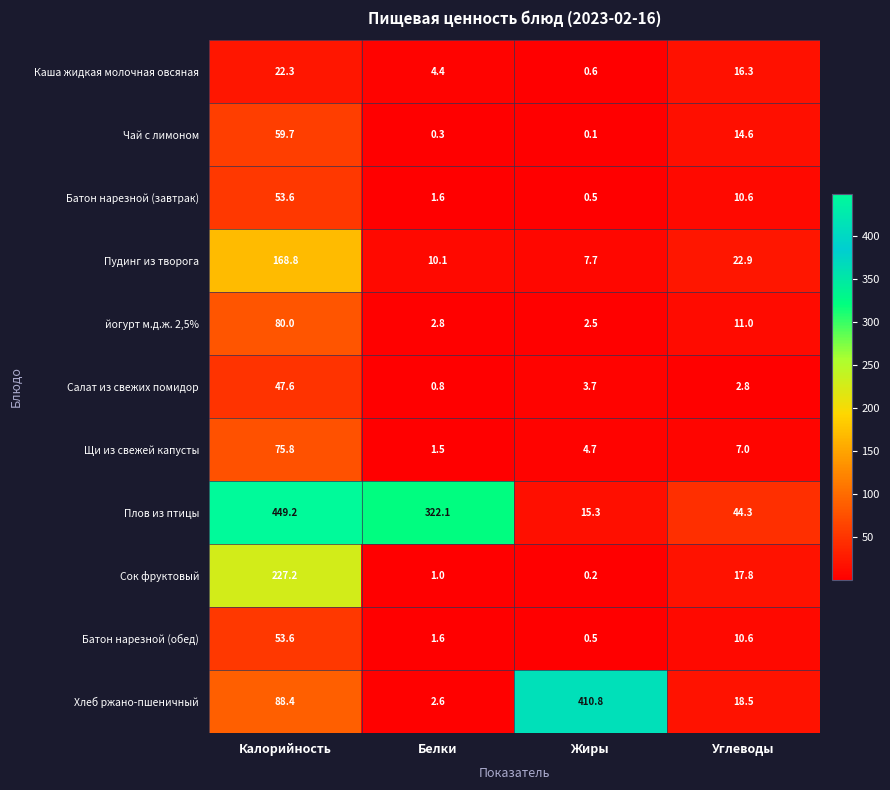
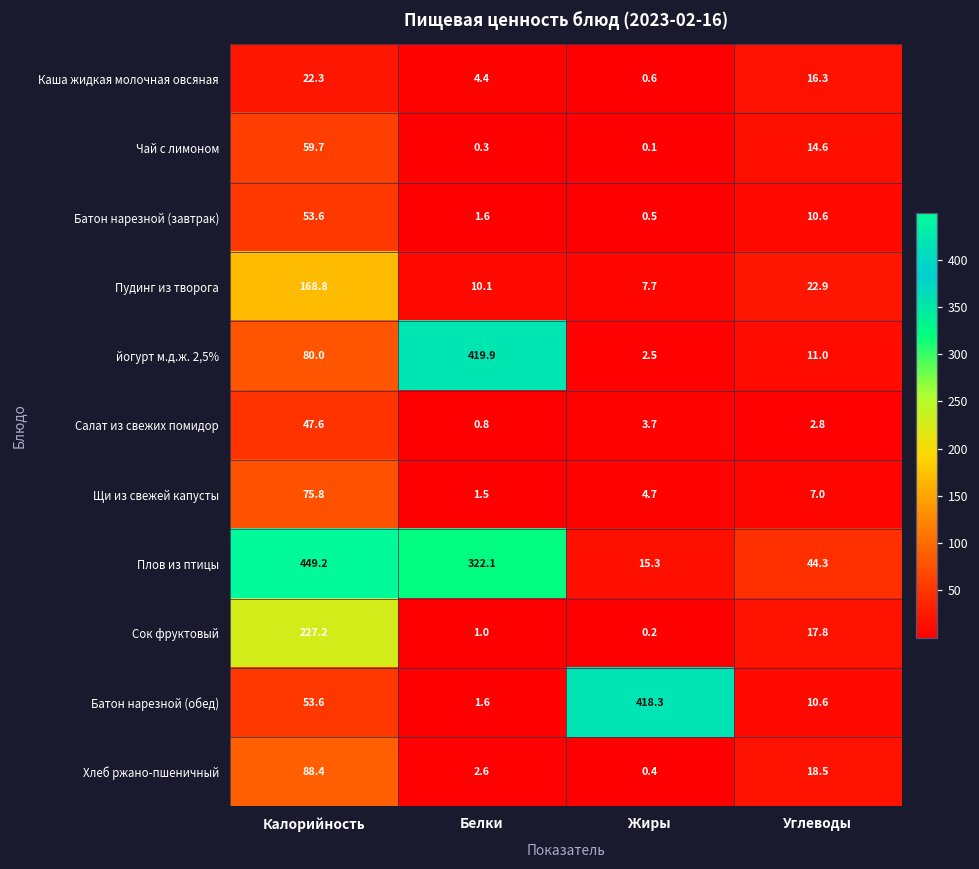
йогурт м.д.ж. 2,5%, Белки: 2.8 -> 419.9
Батон нарезной (обед), Жиры: 0.5 -> 418.3
Хлеб ржано-пшеничный, Жиры: 410.8 -> 0.4
